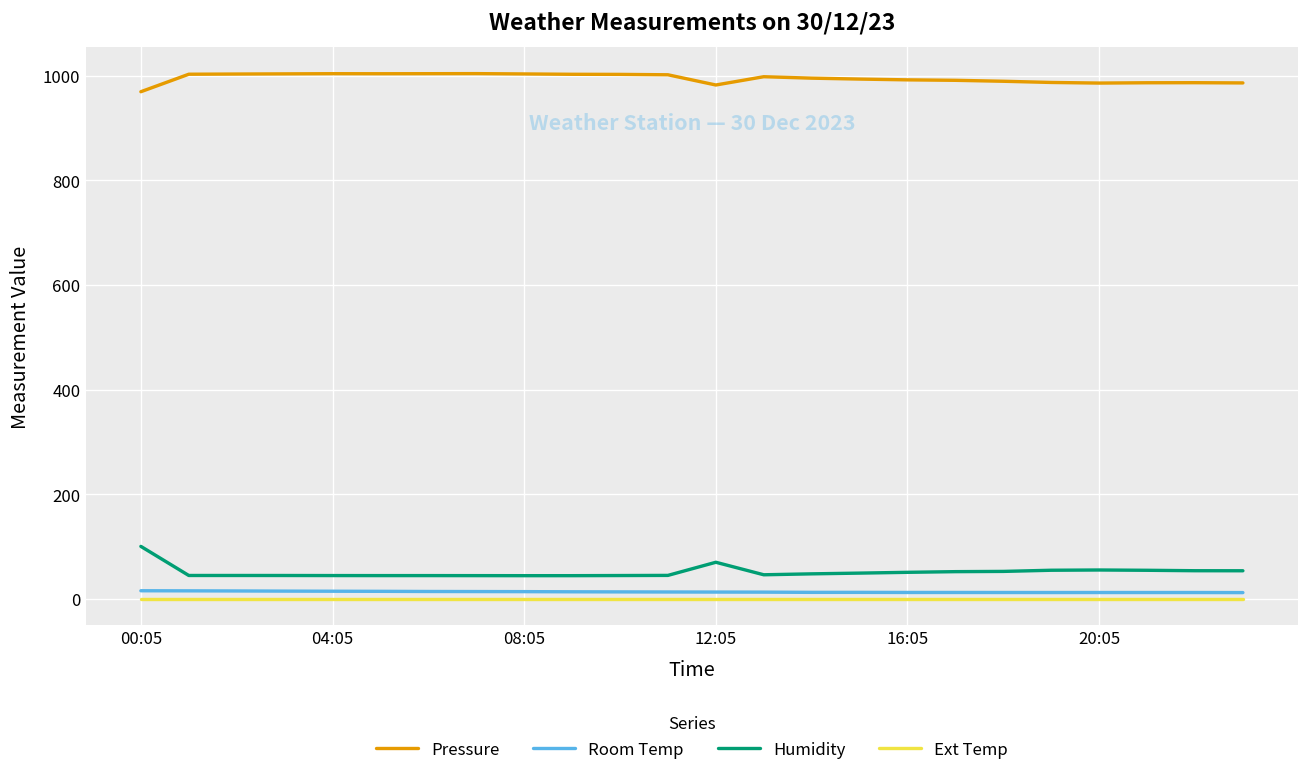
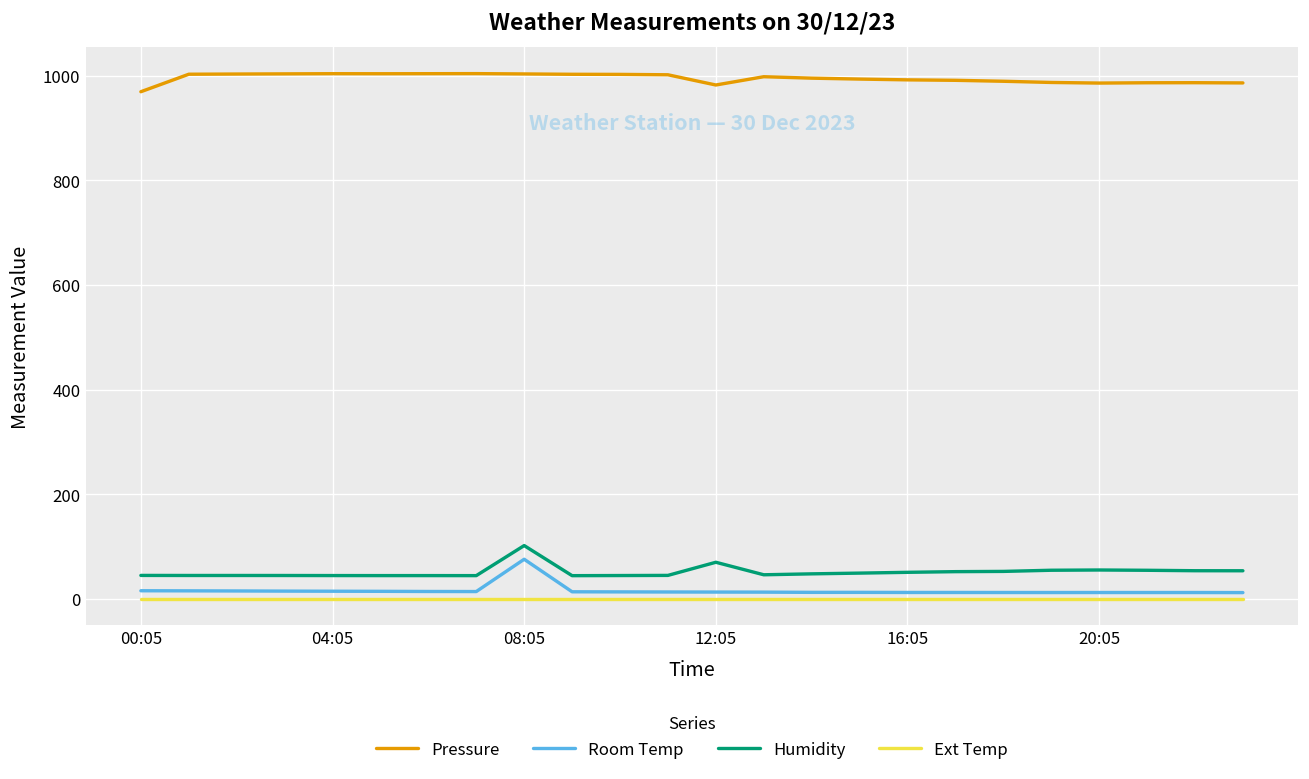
Humidity, 00:05: 100 -> 50
Room Temp, 08:05: 10 -> 80
Humidity, 08:05: 40 -> 100
